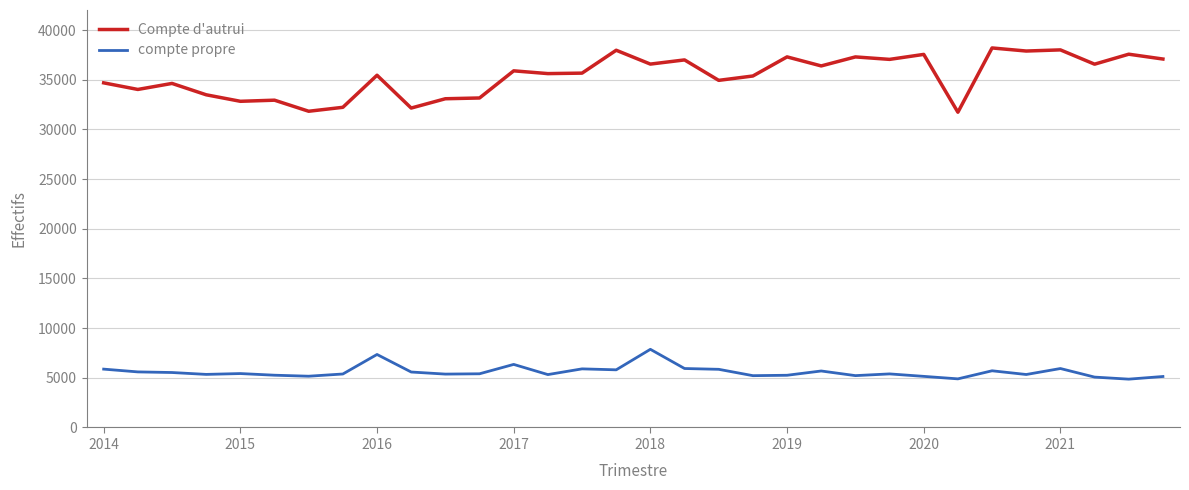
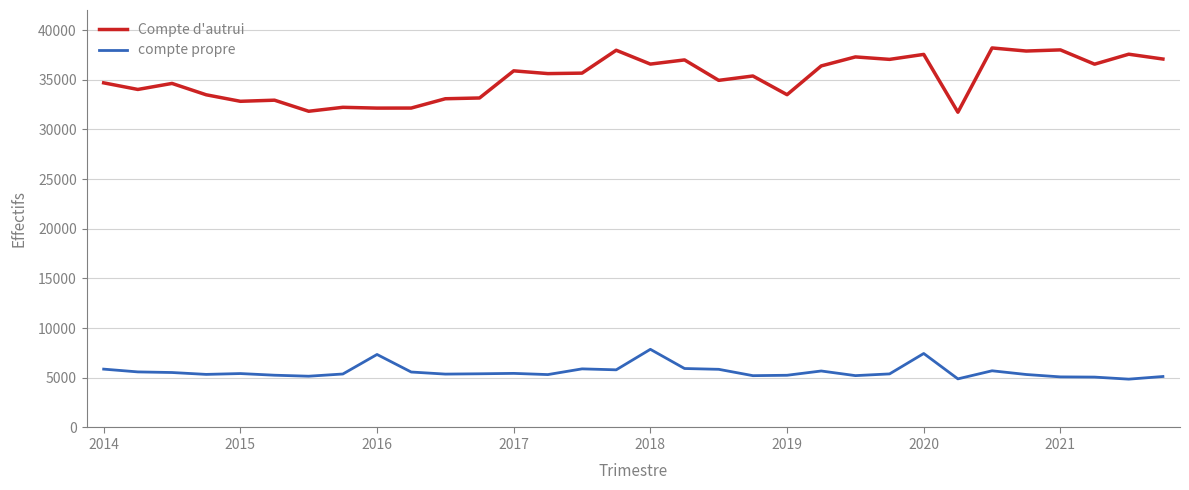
Compte d'autrui, 2016: 35000 -> 32000
compte propre, 2017: 6000 -> 5000
Compte d'autrui, 2019: 37000 -> 33000
compte propre, 2020: 5000 -> 7000
compte propre, 2021: 6000 -> 5000
